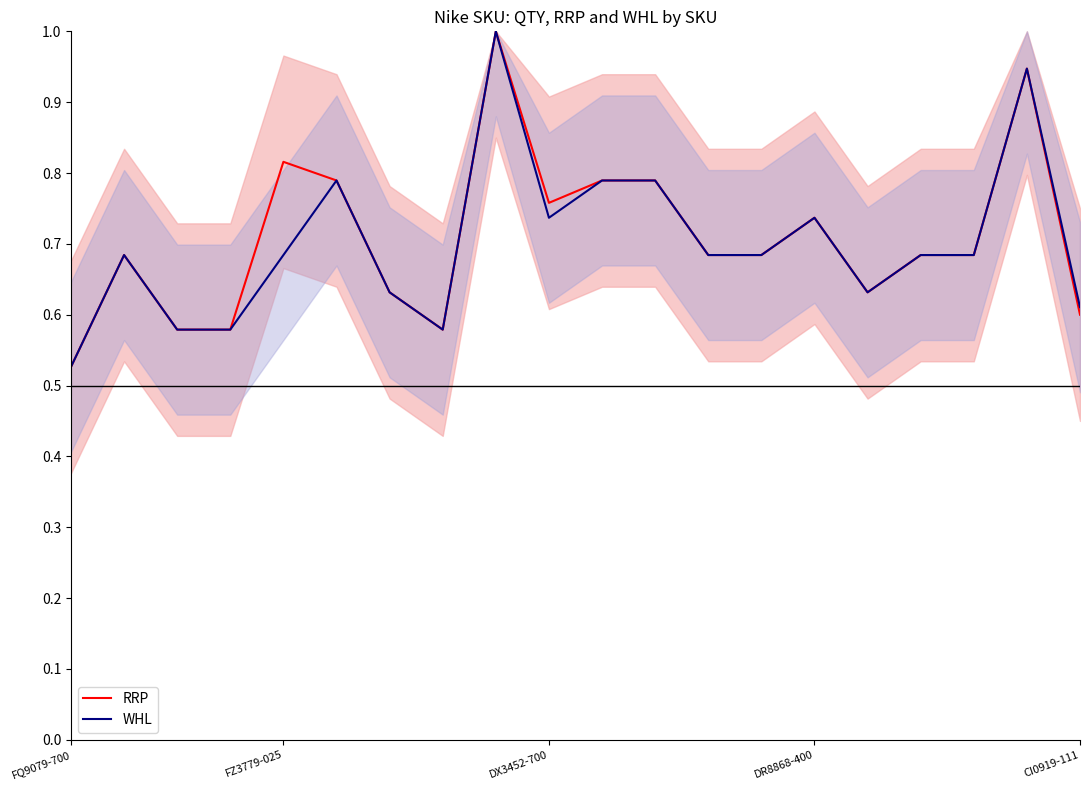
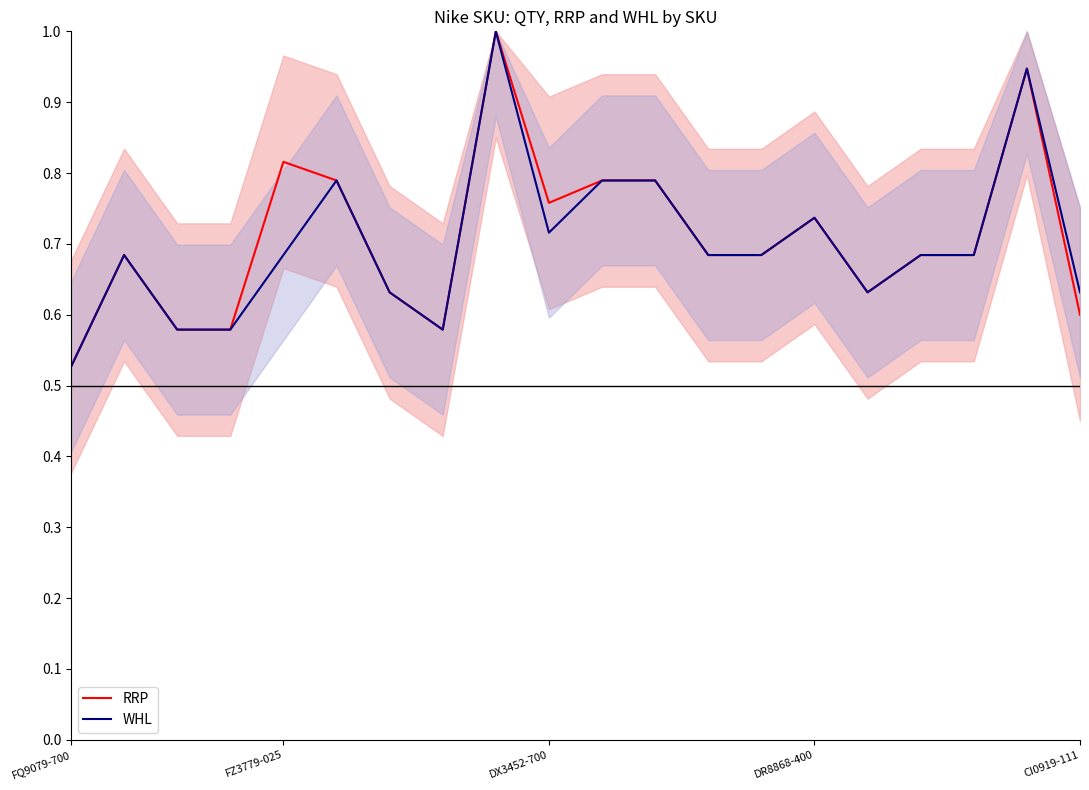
WHL, DX3452-700: 0.74 -> 0.72
WHL, CI0919-111: 0.61 -> 0.63
